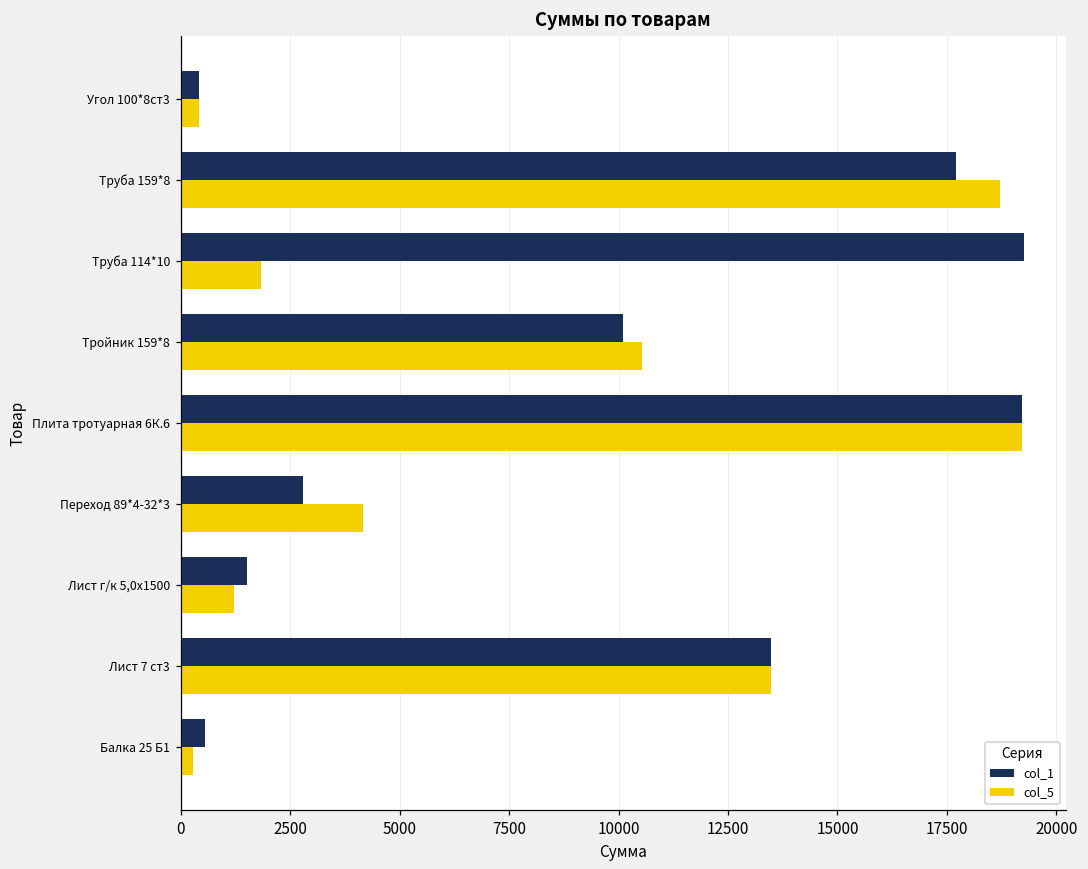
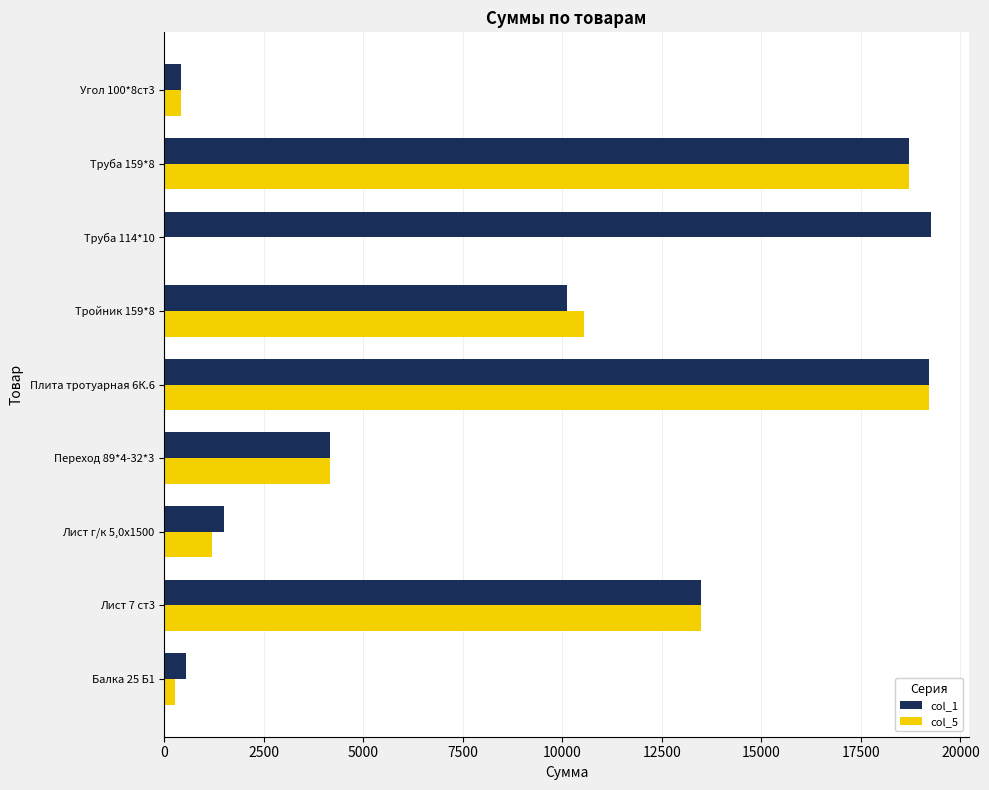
col_1, Труба 159*8: 17700 -> 18700
col_5, Труба 114*10: 1800 -> 0
col_1, Переход 89*4-32*3: 2800 -> 4200
